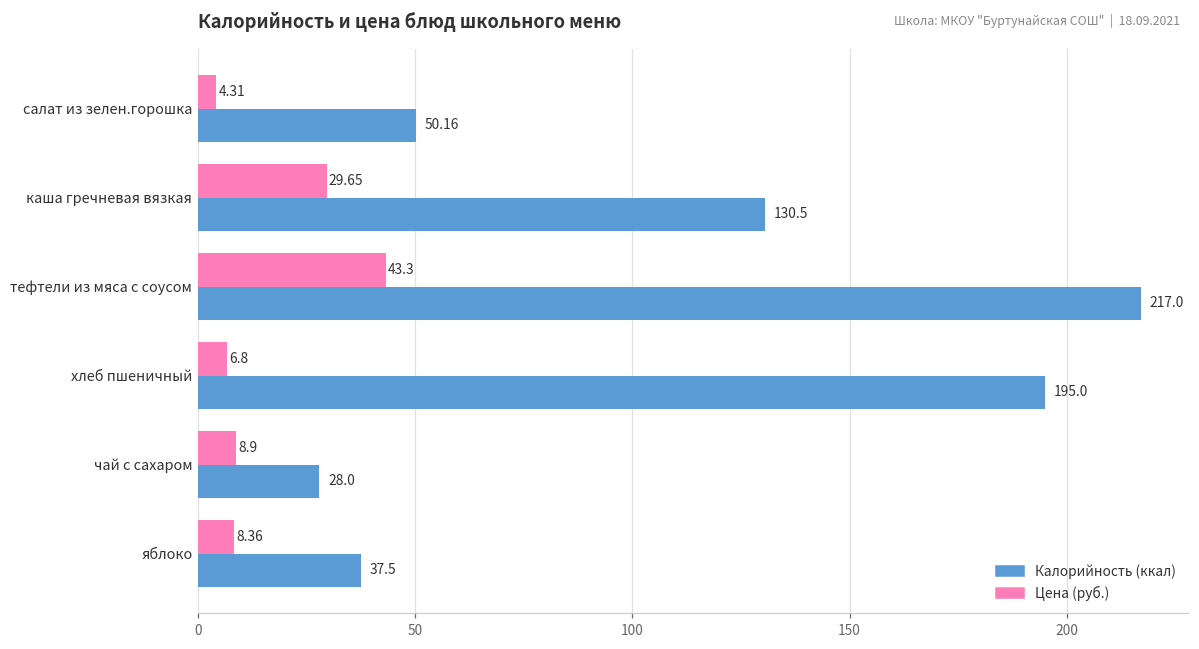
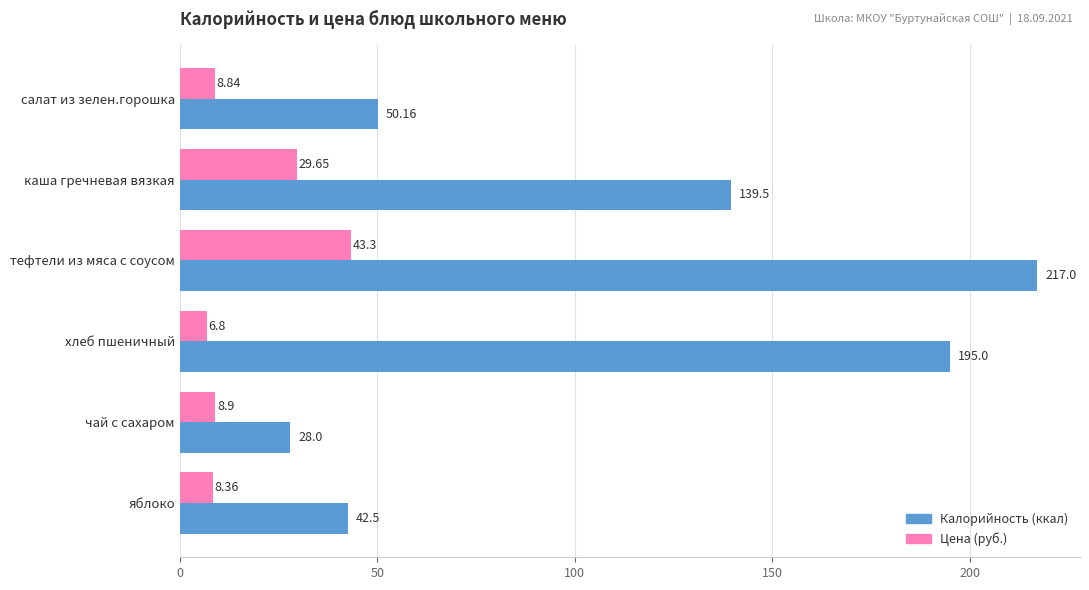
Цена (руб.), салат из зелен.горошка: 4.31 -> 8.84
Калорийность (ккал), каша гречневая вязкая: 130.5 -> 139.5
Калорийность (ккал), яблоко: 37.5 -> 42.5
